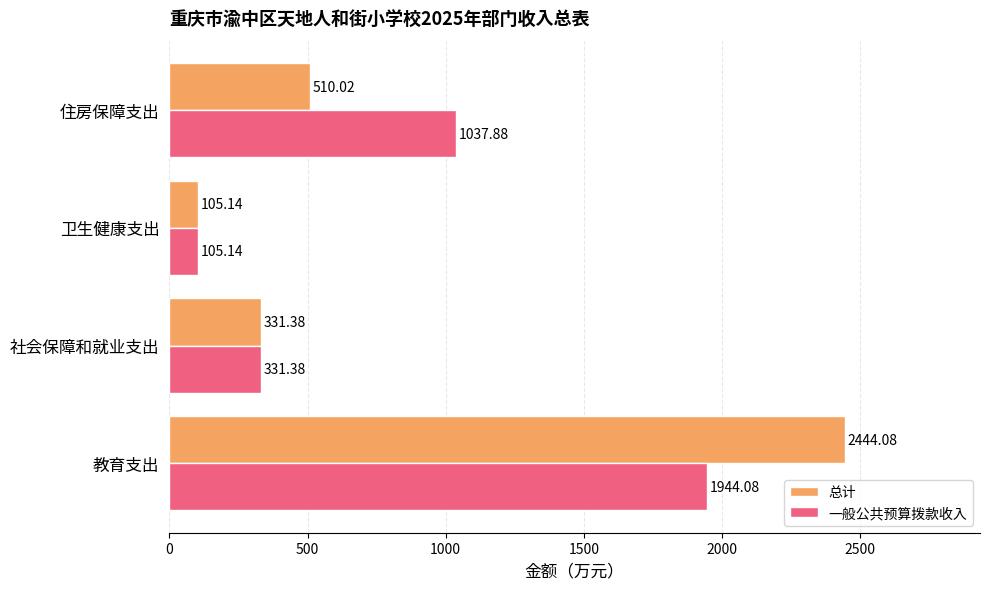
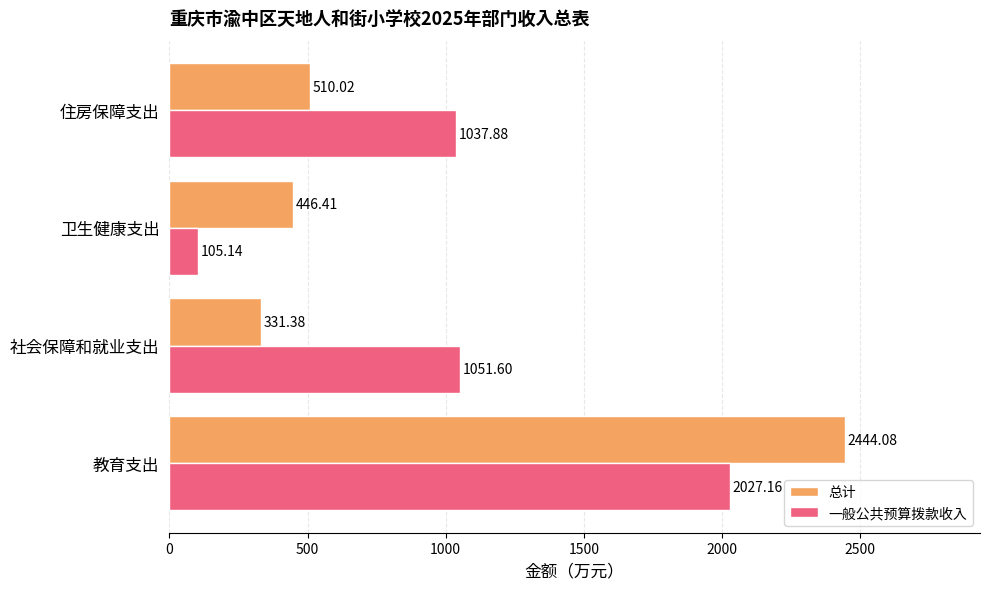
总计, 卫生健康支出: 105.14 -> 446.41
一般公共预算拨款收入, 社会保障和就业支出: 331.38 -> 1051.60
一般公共预算拨款收入, 教育支出: 1944.08 -> 2027.16
